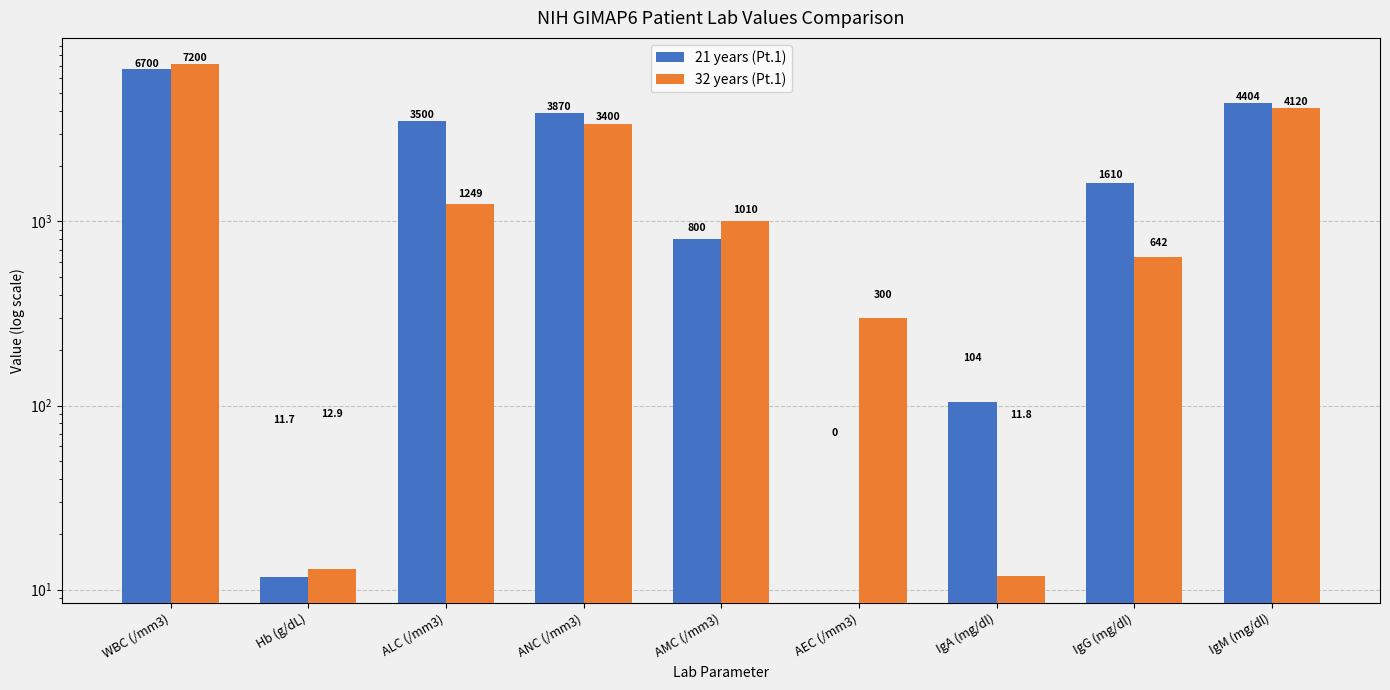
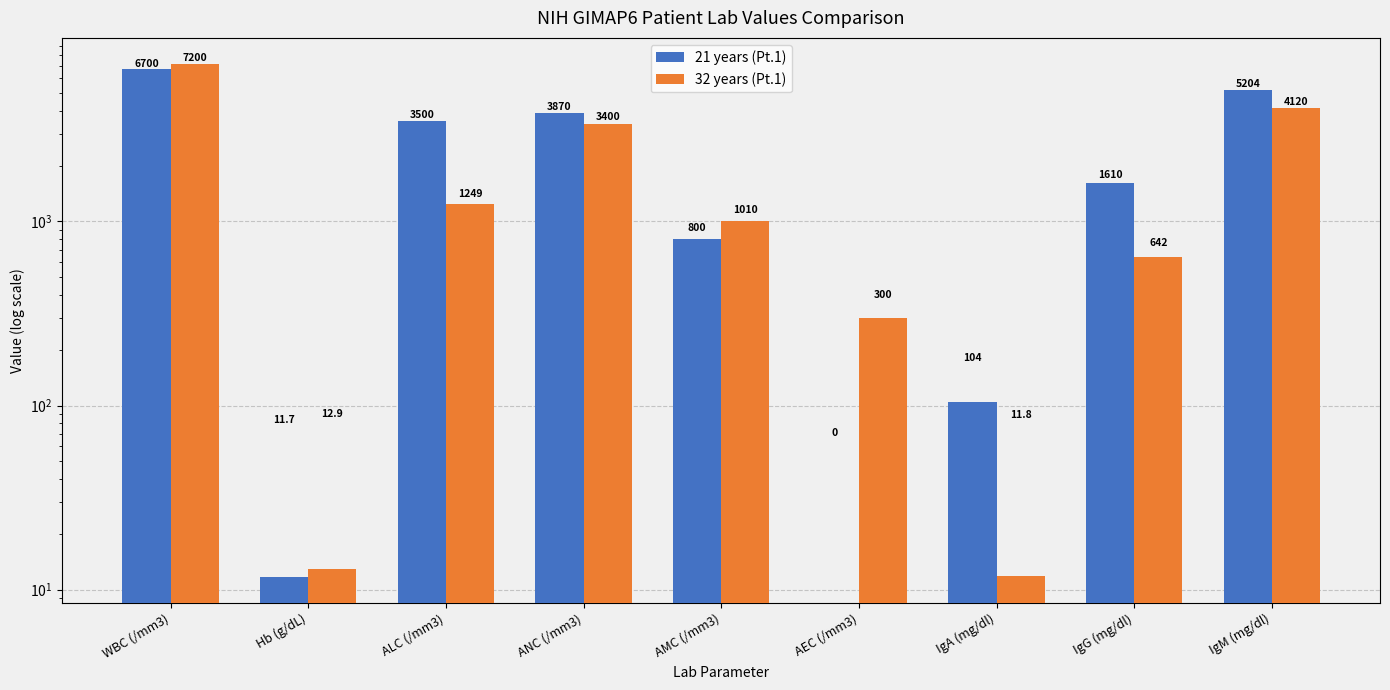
21 years (Pt.1), IgM (mg/dl): 4404 -> 5204
